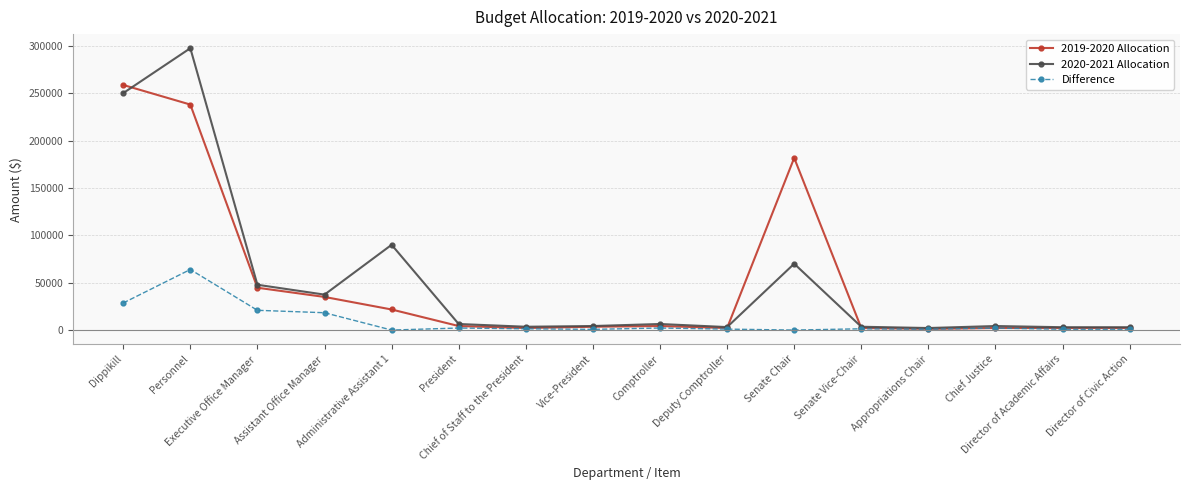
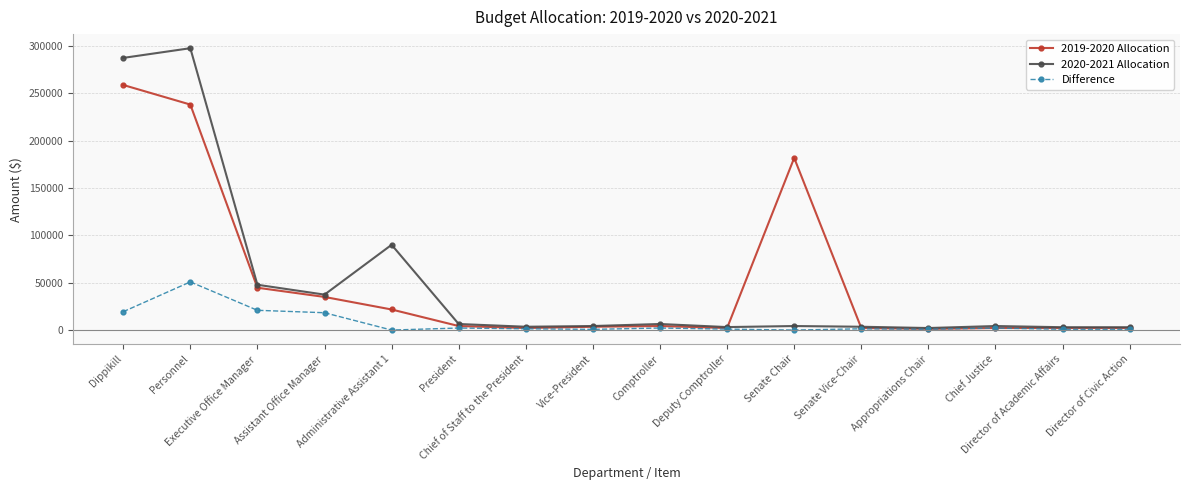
2020-2021 Allocation, Dippikill: 250000 -> 290000
Difference, Dippikill: 30000 -> 20000
Difference, Personnel: 60000 -> 50000
2020-2021 Allocation, Senate Chair: 70000 -> 0
